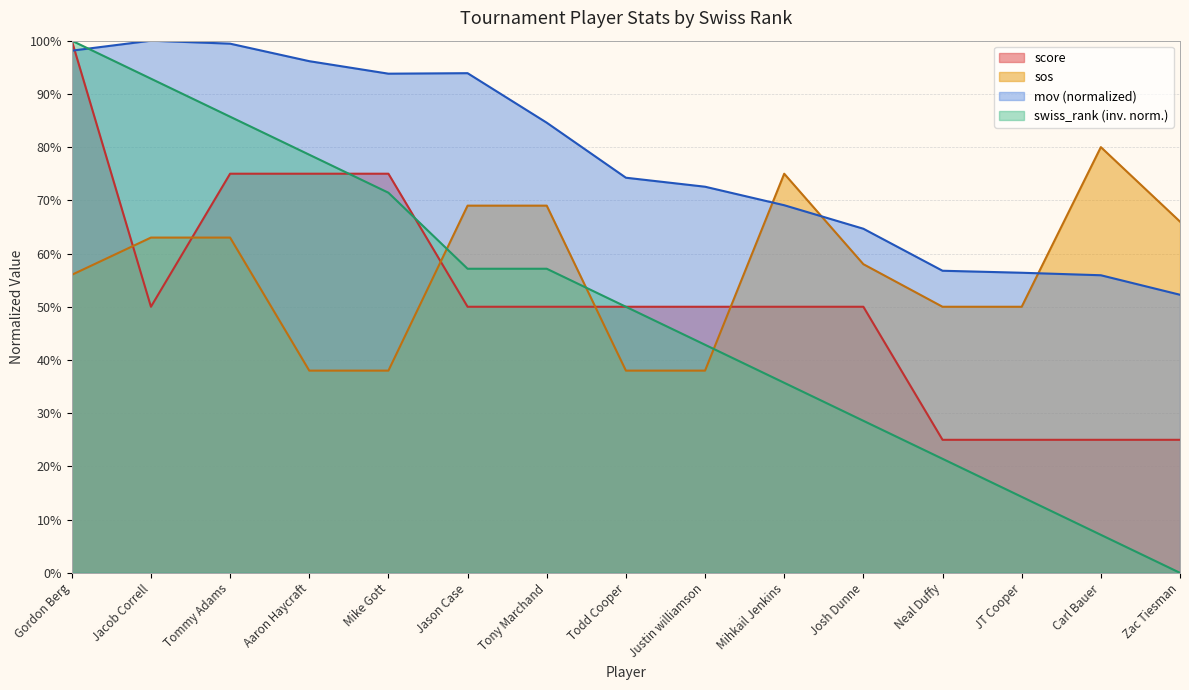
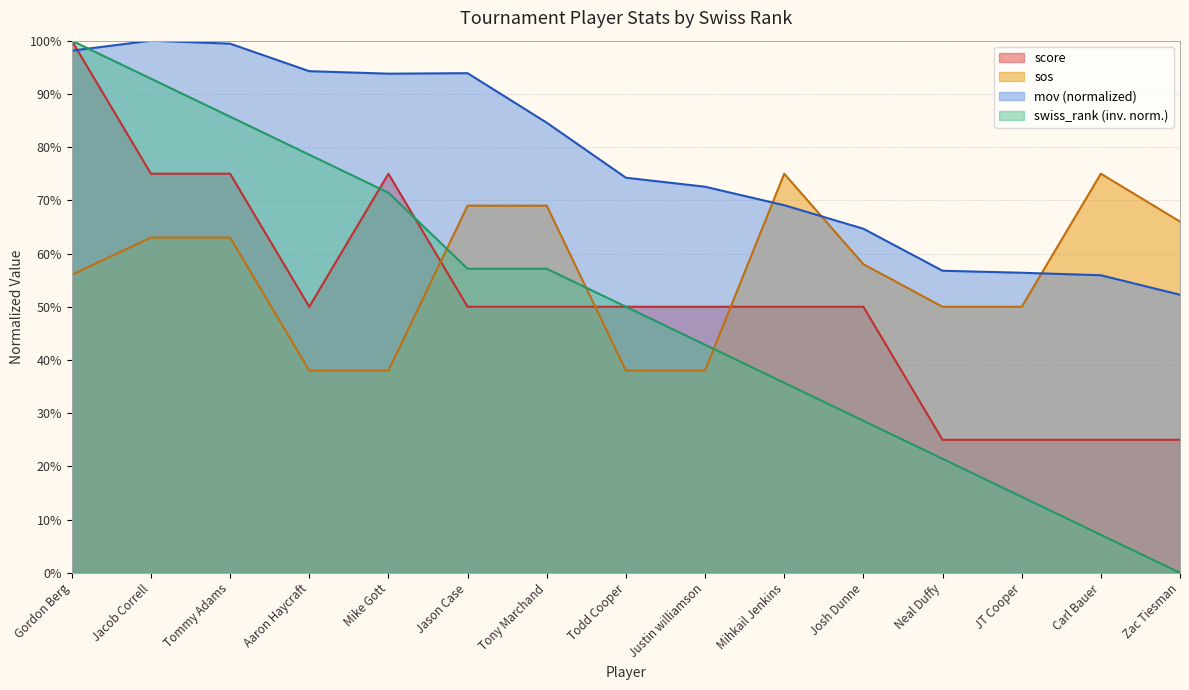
score, Jacob Correll: 50% -> 75%
score, Aaron Haycraft: 75% -> 50%
mov (normalized), Aaron Haycraft: 96% -> 94%
sos, Carl Bauer: 80% -> 75%
